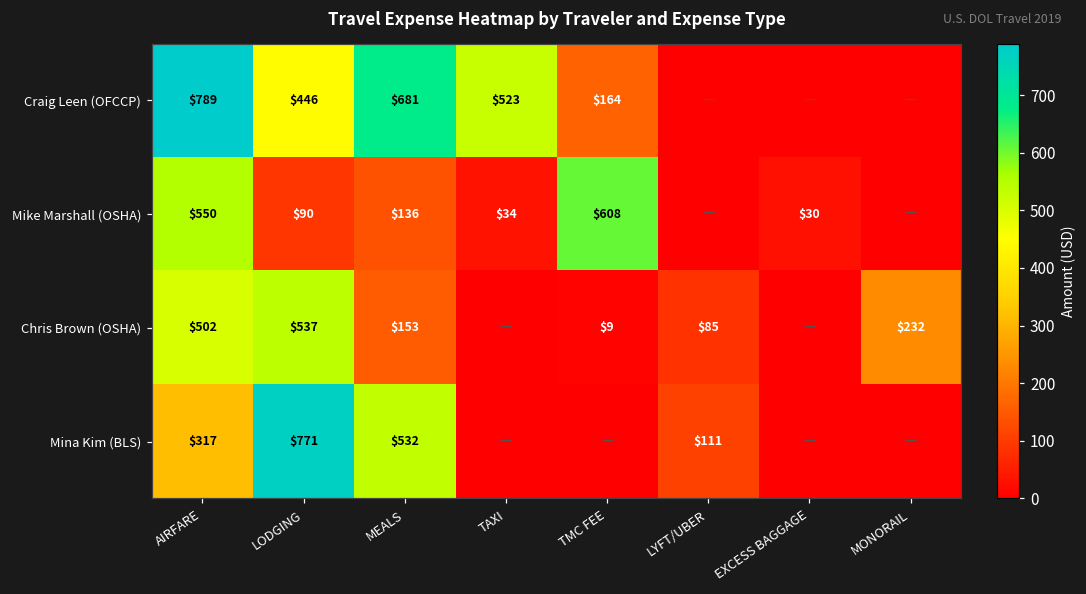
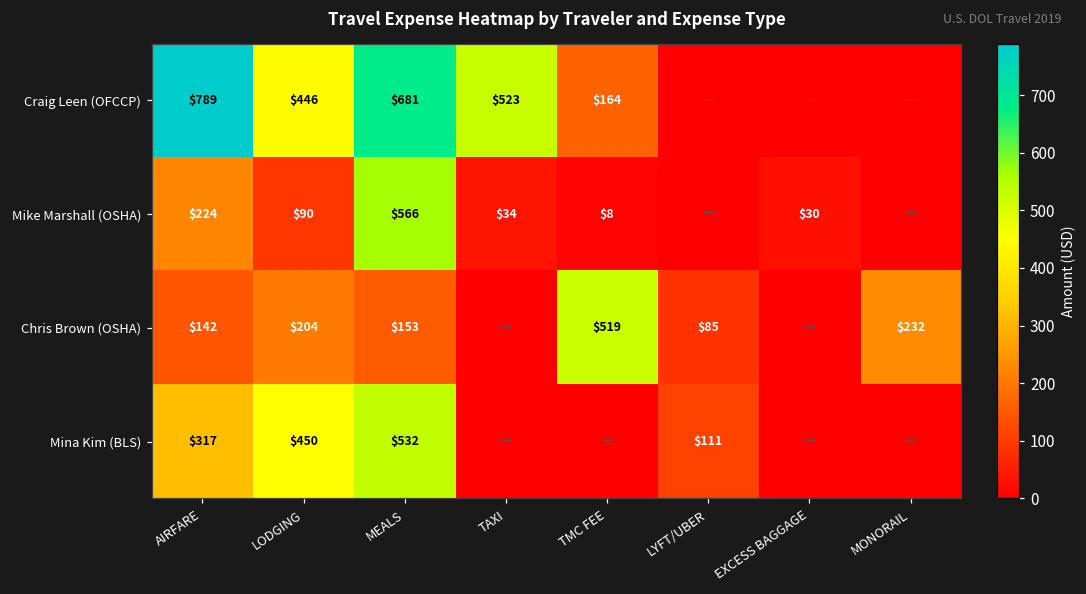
Mike Marshall (OSHA), AIRFARE: $550 -> $224
Mike Marshall (OSHA), MEALS: $136 -> $566
Mike Marshall (OSHA), TMC FEE: $608 -> $8
Chris Brown (OSHA), AIRFARE: $502 -> $142
Chris Brown (OSHA), LODGING: $537 -> $204
Chris Brown (OSHA), TMC FEE: $9 -> $519
Mina Kim (BLS), LODGING: $771 -> $450
